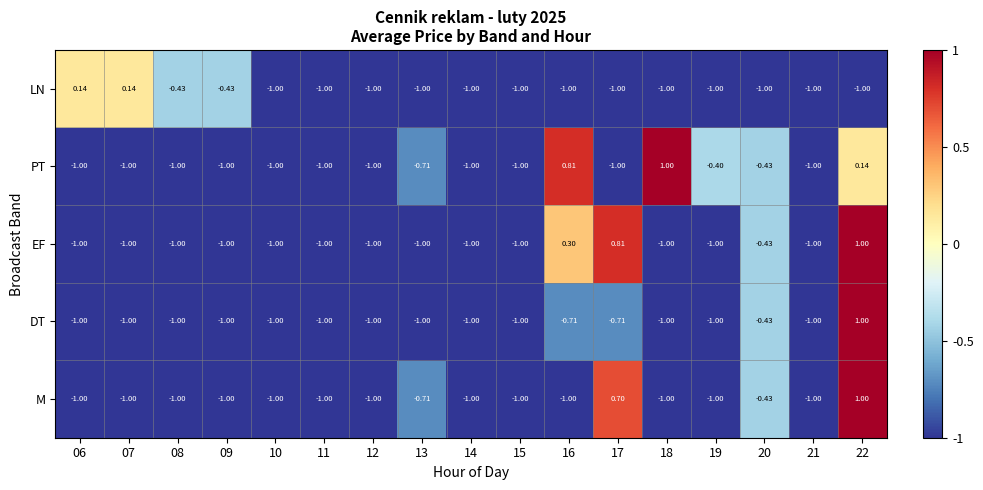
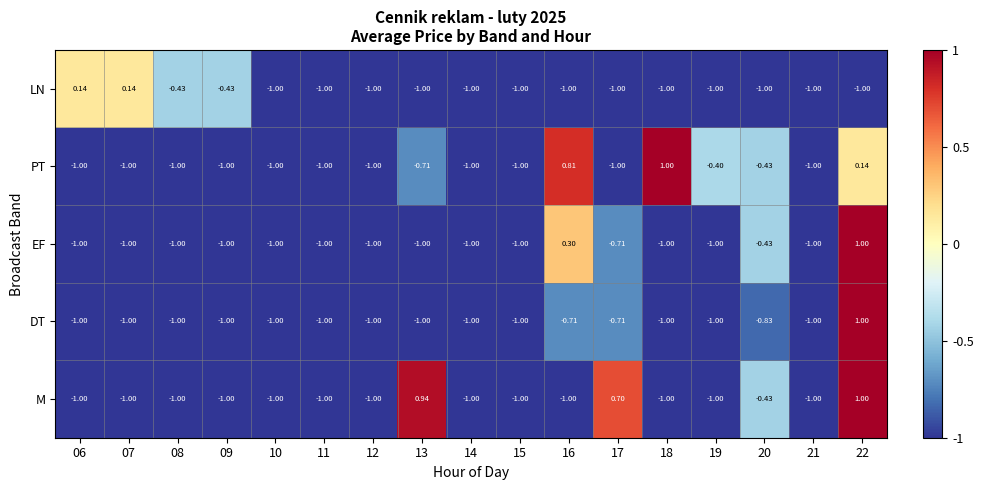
EF, 17: 0.81 -> -0.71
DT, 20: -0.43 -> -0.83
M, 13: -0.71 -> 0.94
